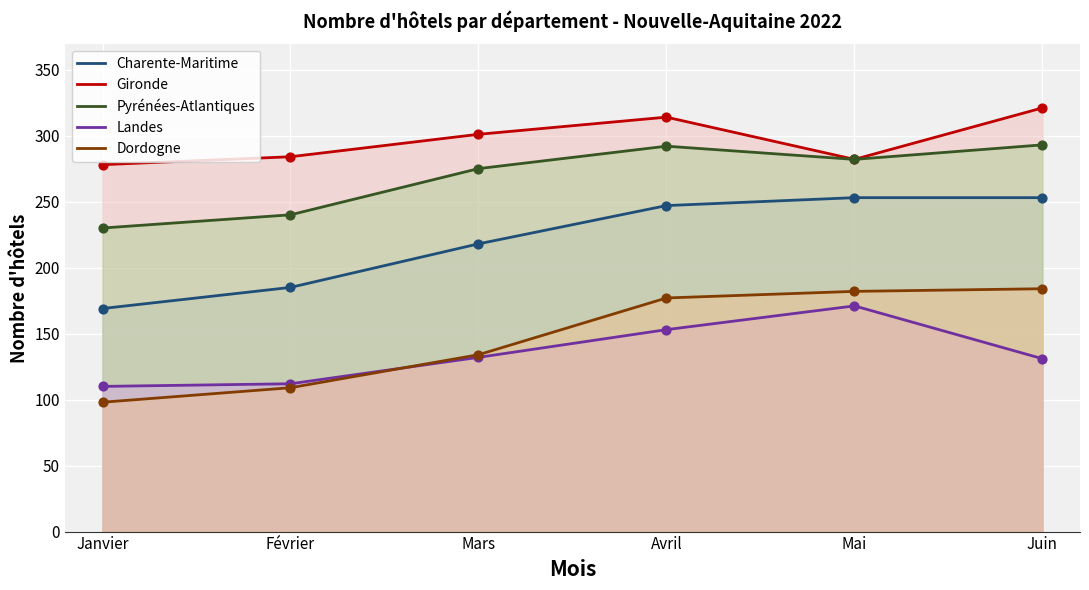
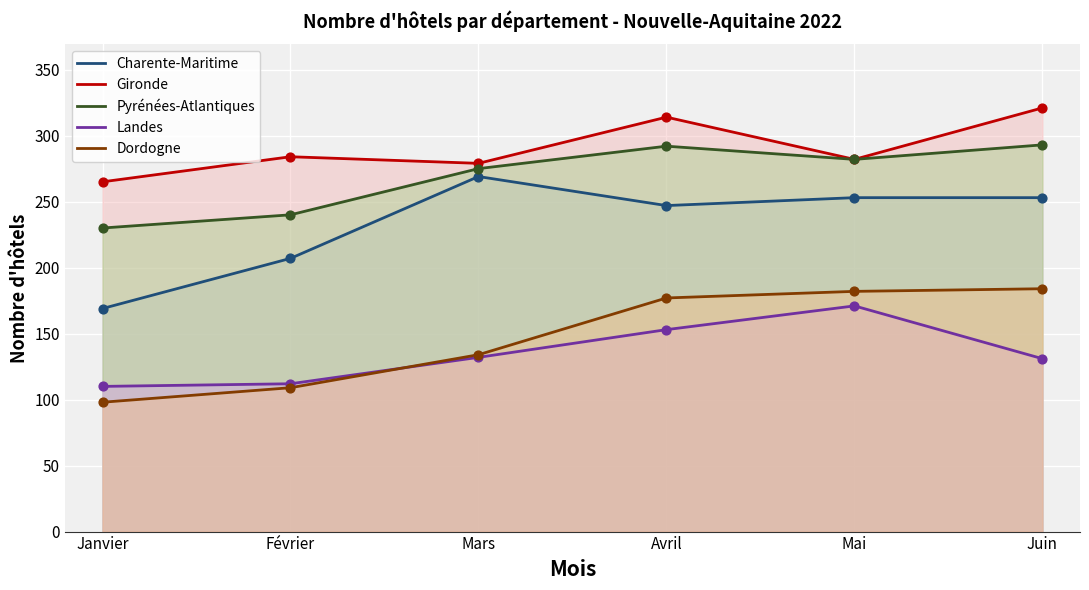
Gironde, Janvier: 278 -> 265
Charente-Maritime, Février: 185 -> 207
Charente-Maritime, Mars: 218 -> 269
Gironde, Mars: 301 -> 279
